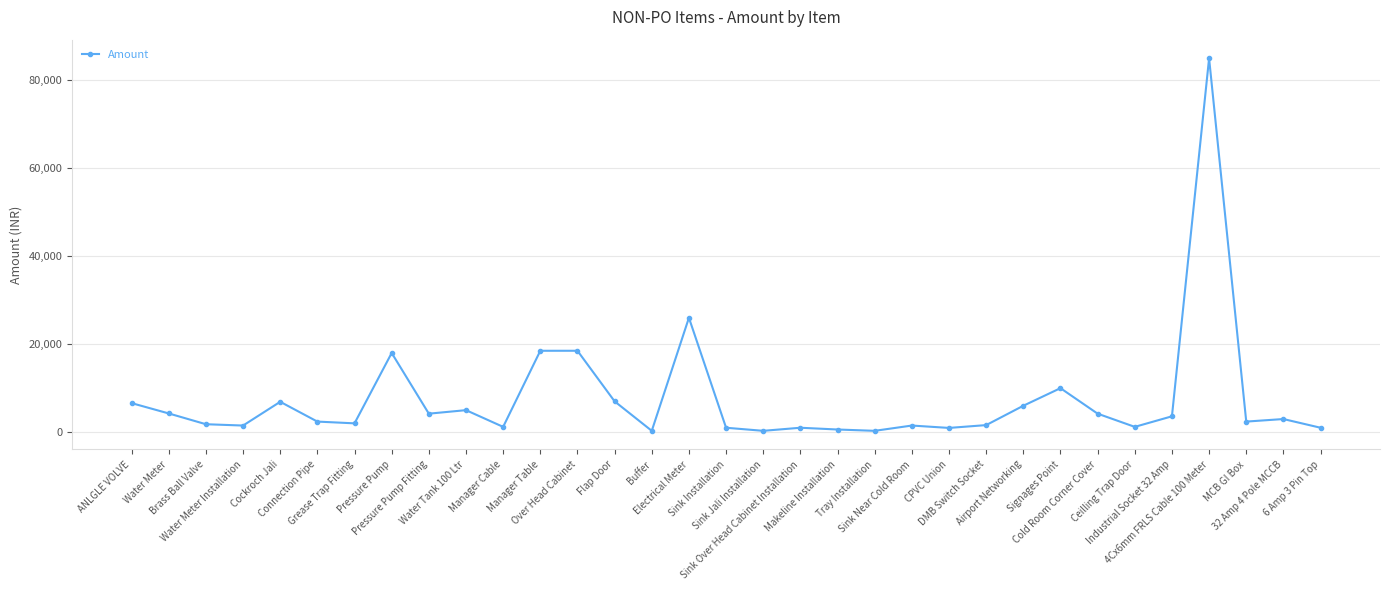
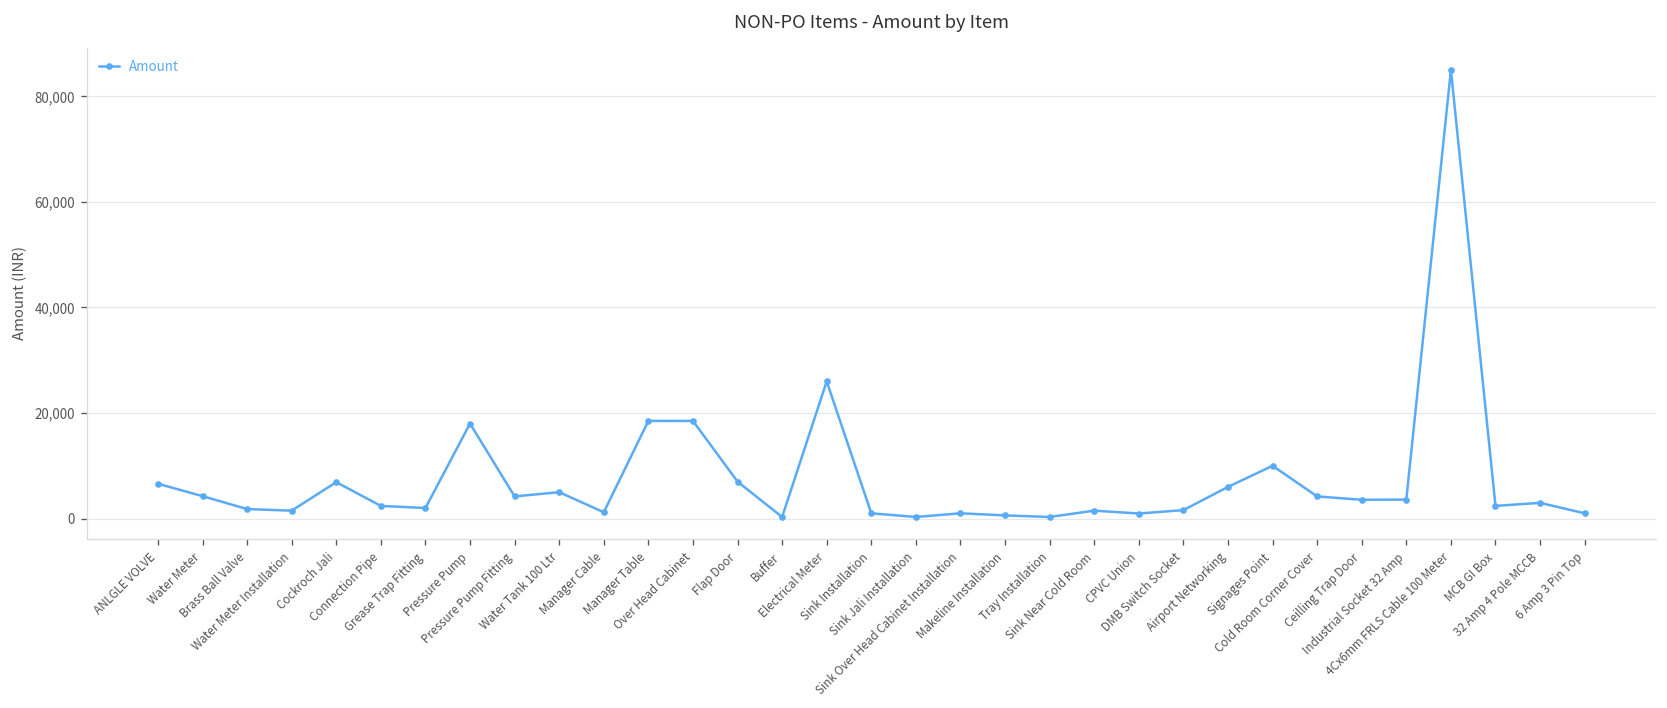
Ceilling Trap Door: 1,000 -> 4,000
